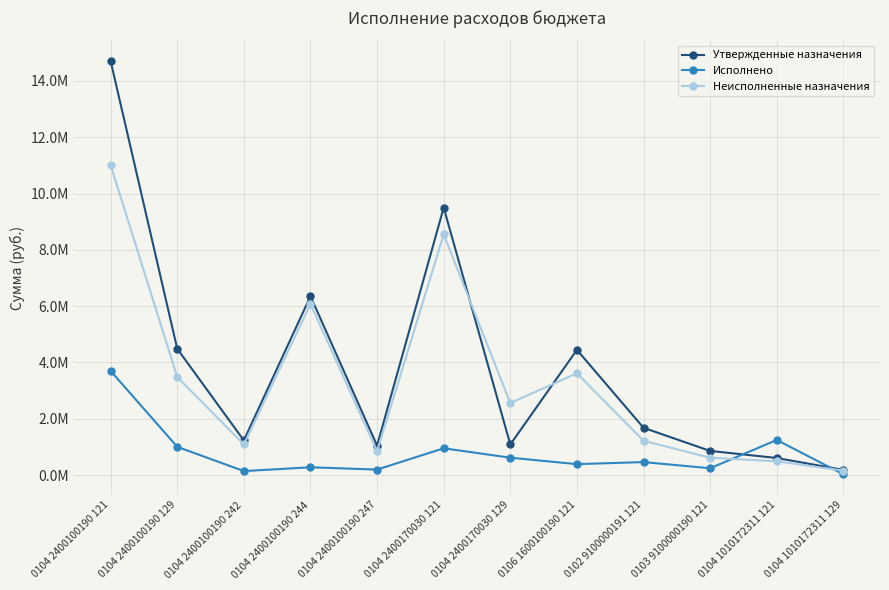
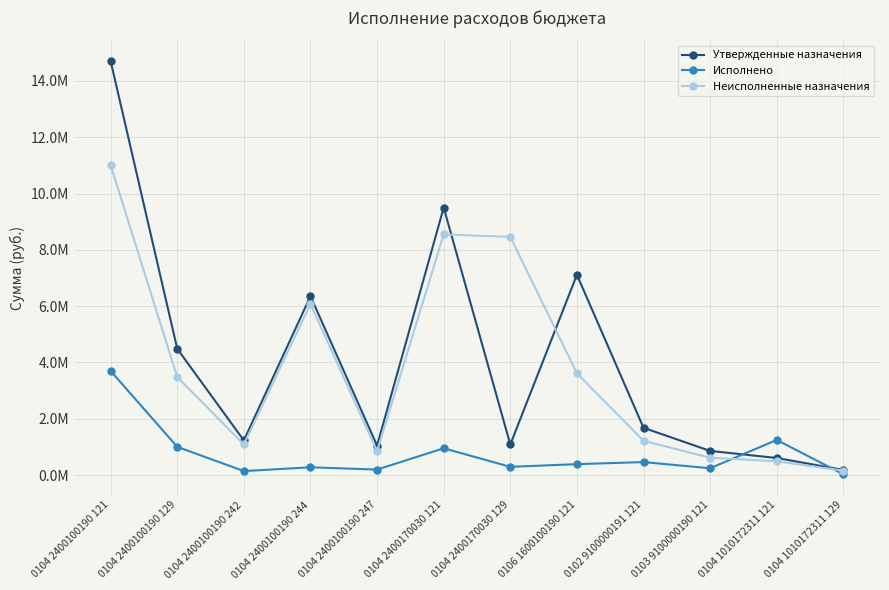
Исполнено, 0104 2400170030 129: 600000 -> 300000
Неисполненные назначения, 0104 2400170030 129: 2600000 -> 8500000
Утвержденные назначения, 0106 1600100190 121: 4400000 -> 7100000
